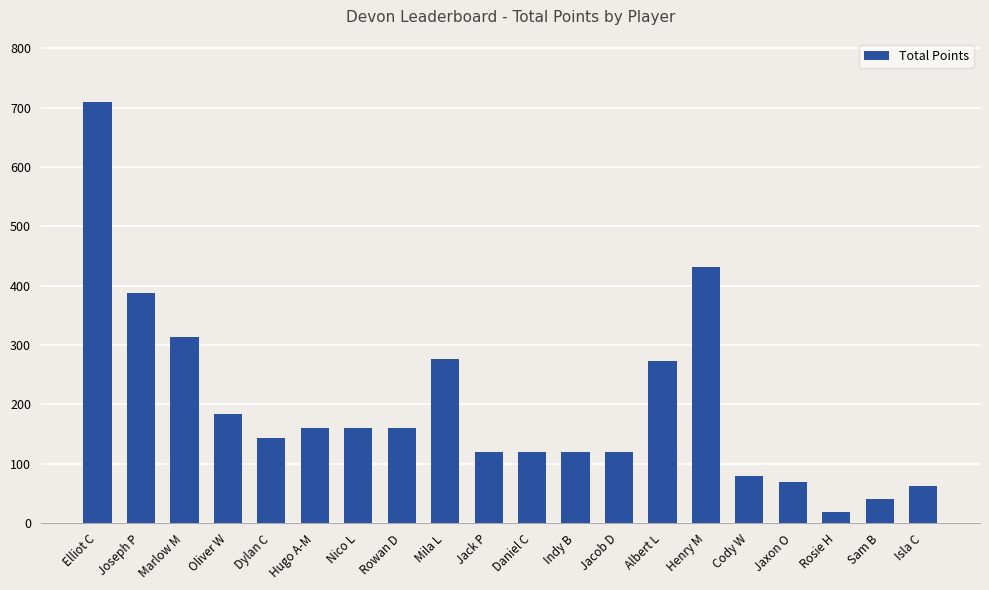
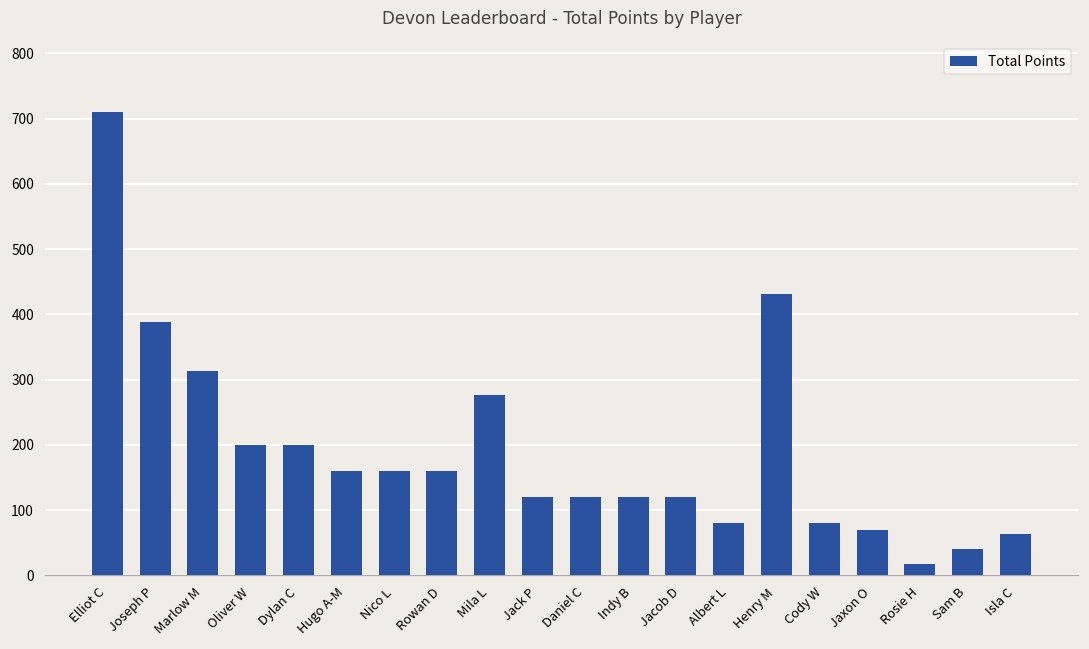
Oliver W: 180 -> 200
Dylan C: 140 -> 200
Albert L: 270 -> 80
